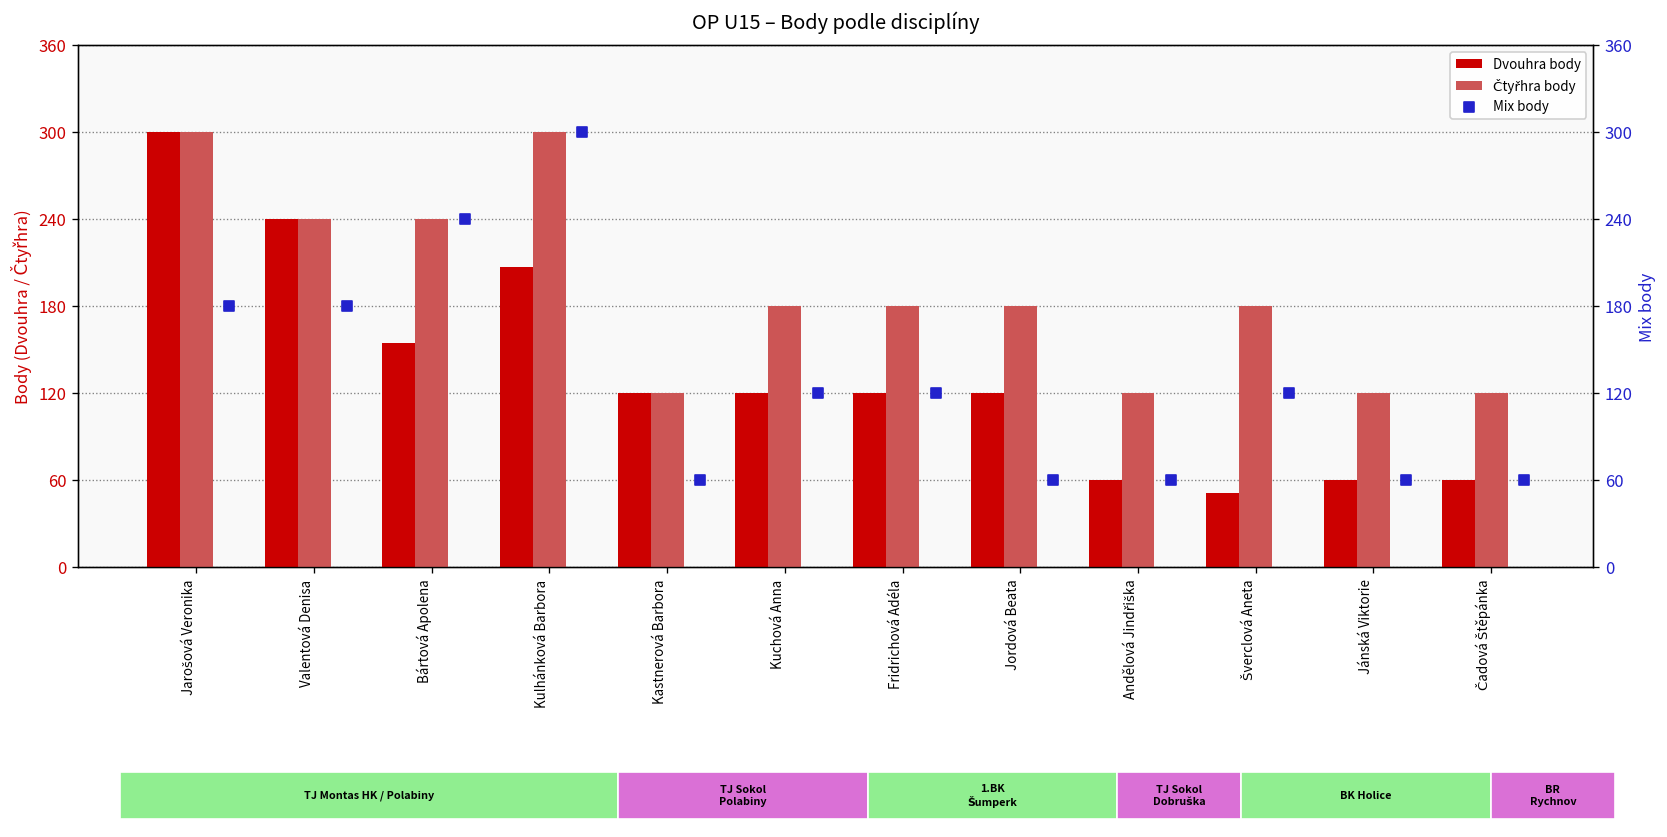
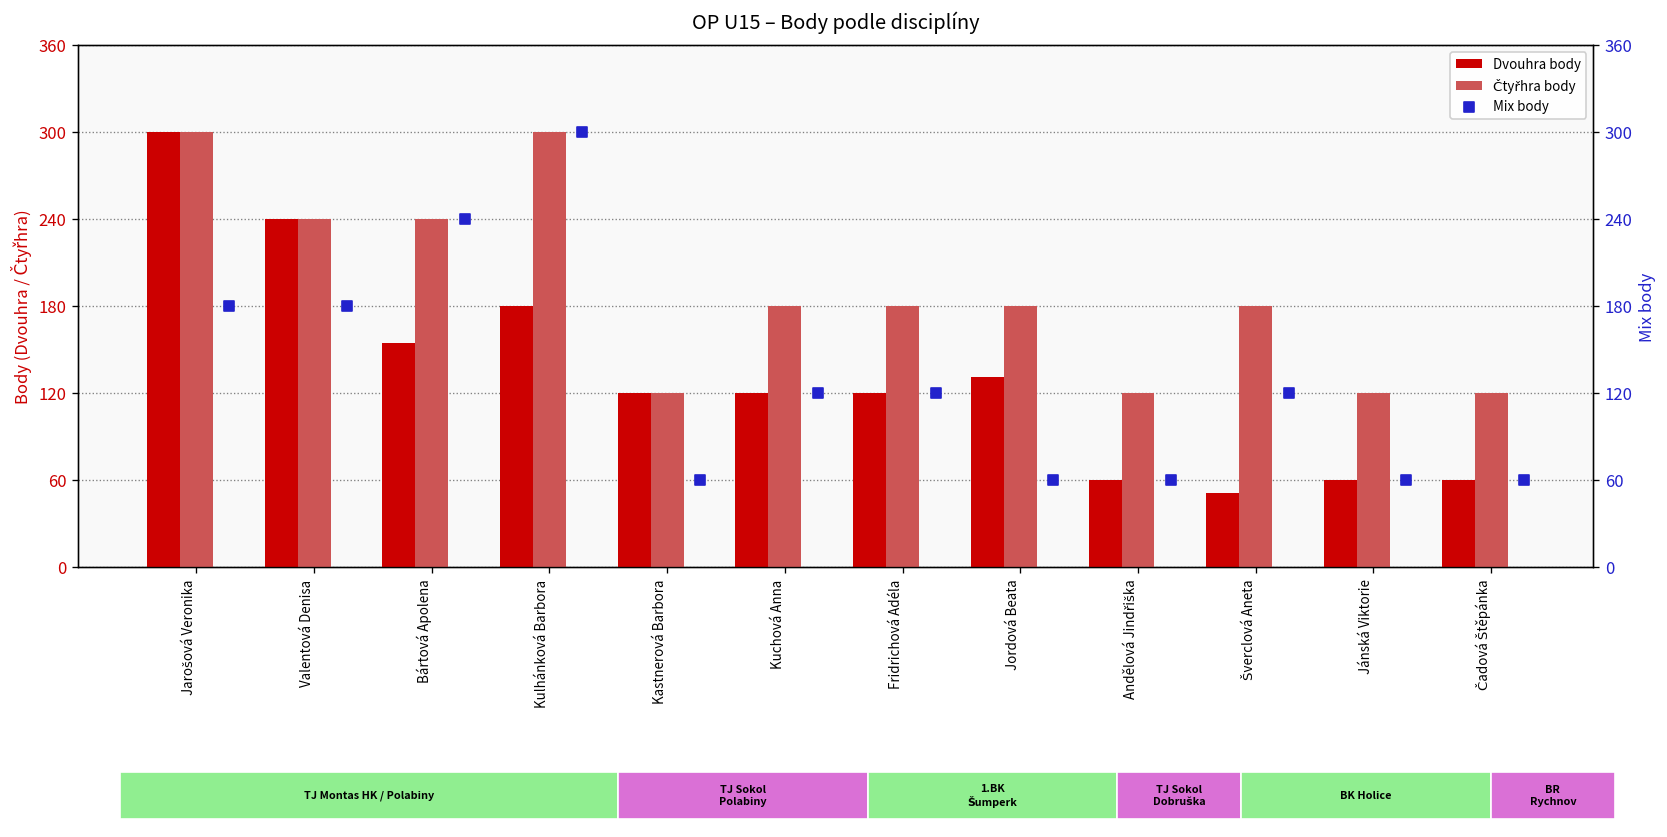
OP U15 – Body podle disciplíny, Dvouhra body, Kulhánková Barbora: 207 -> 180
OP U15 – Body podle disciplíny, Dvouhra body, Jordová Beata: 120 -> 131
